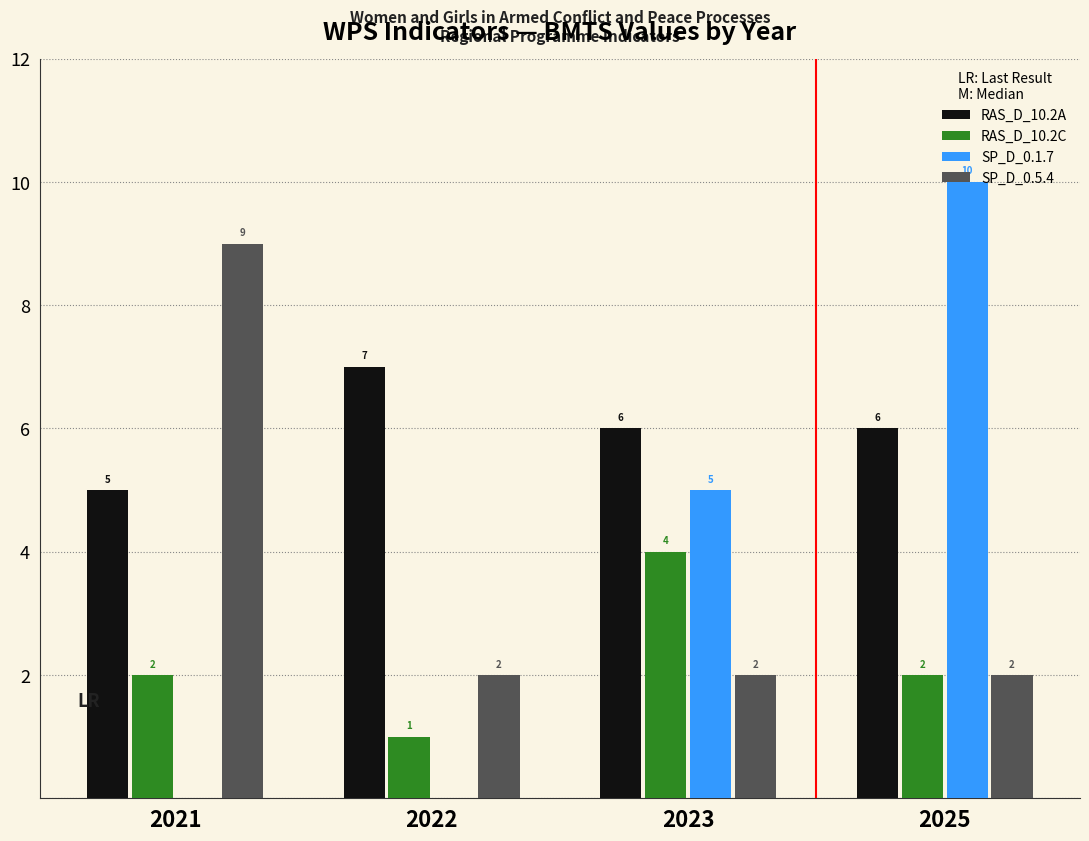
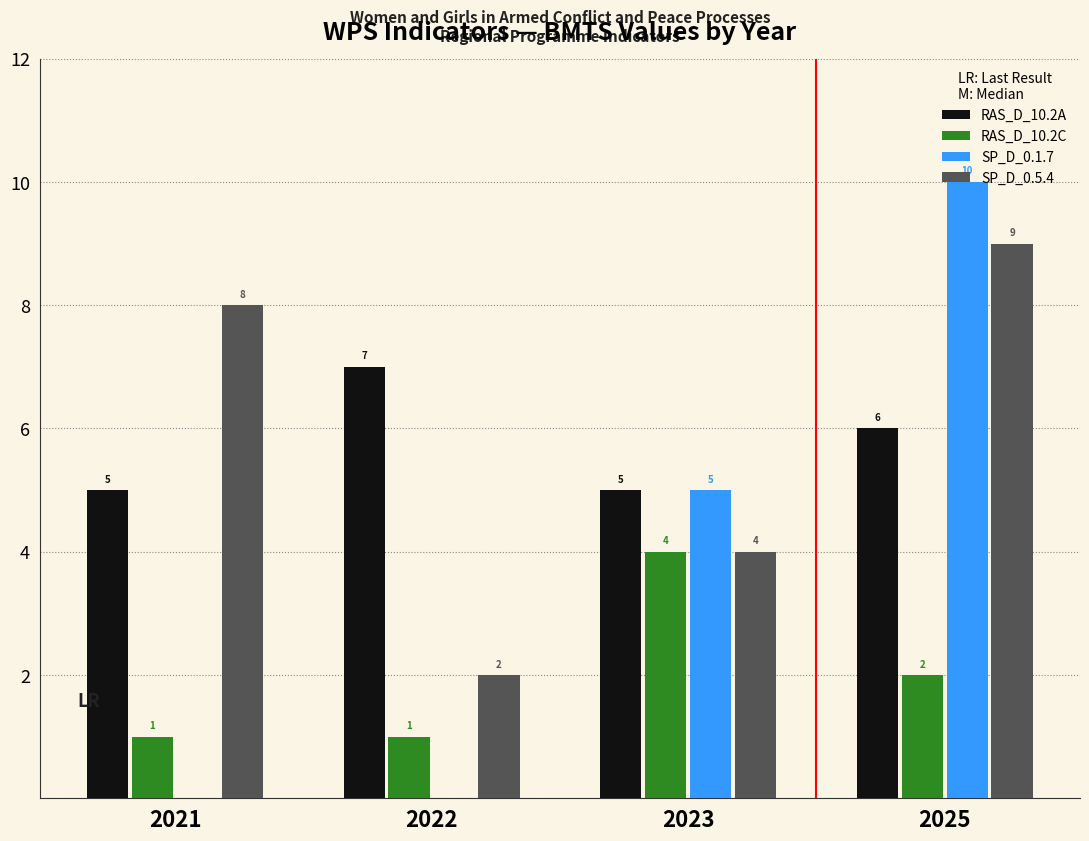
RAS_D_10.2C, 2021: 2 -> 1
SP_D_0.5.4, 2021: 9 -> 8
RAS_D_10.2A, 2023: 6 -> 5
SP_D_0.5.4, 2023: 2 -> 4
SP_D_0.5.4, 2025: 2 -> 9
